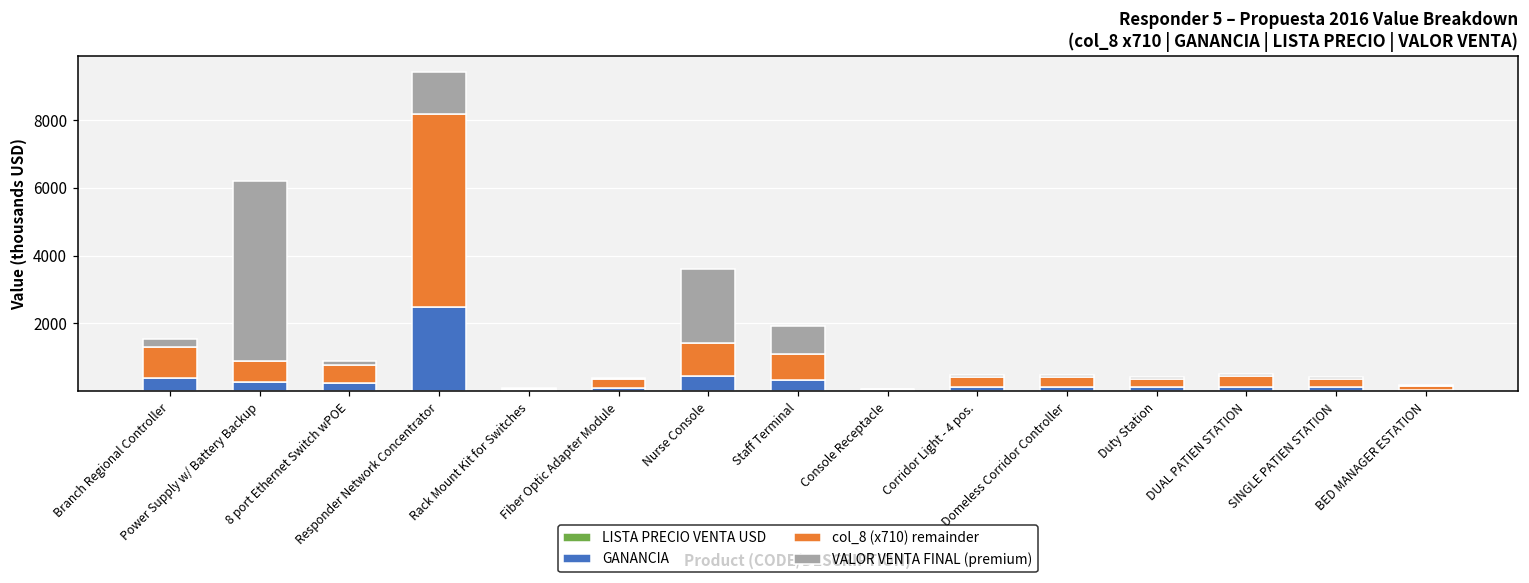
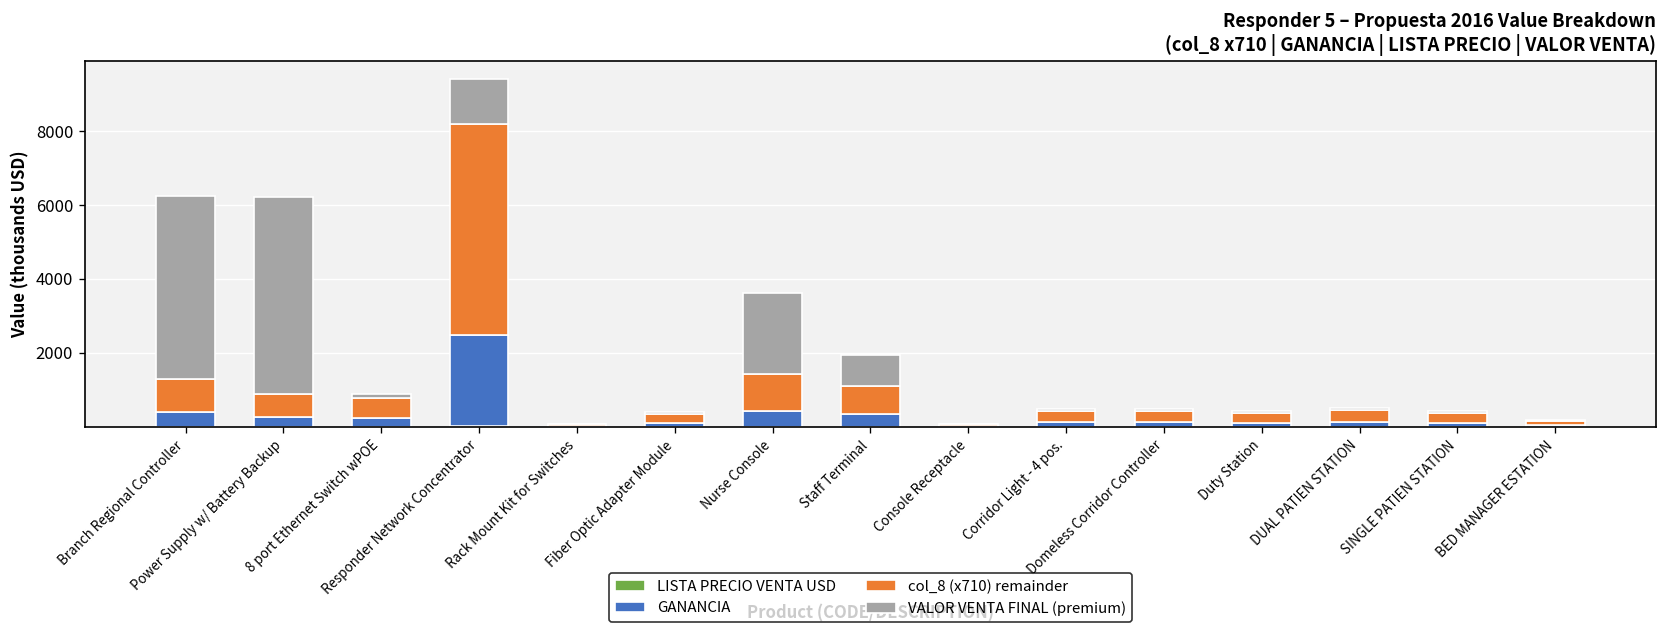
VALOR VENTA FINAL (premium), Branch Regional Controller: 300 -> 4900
